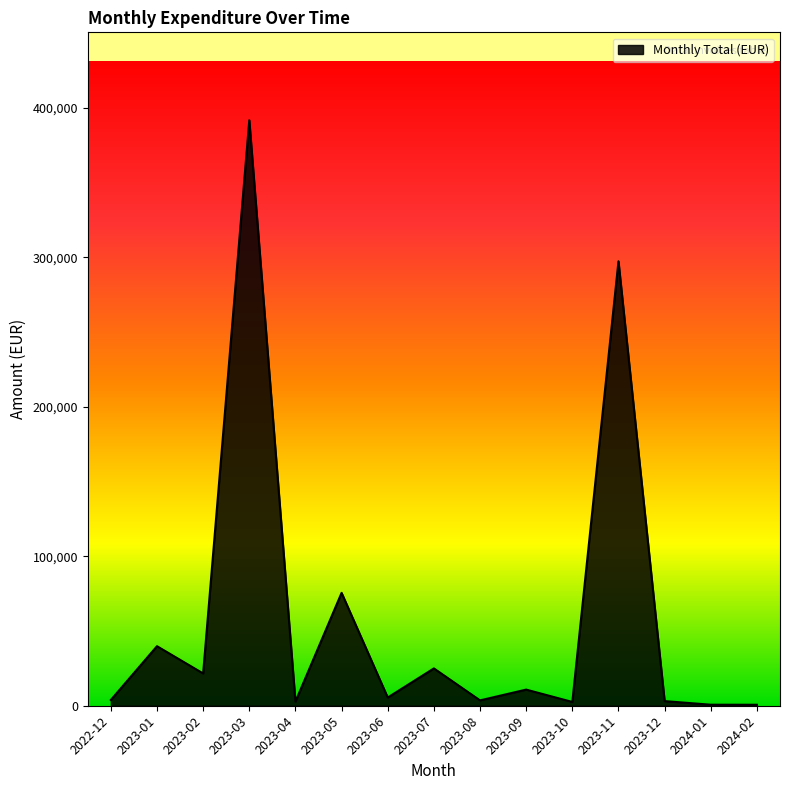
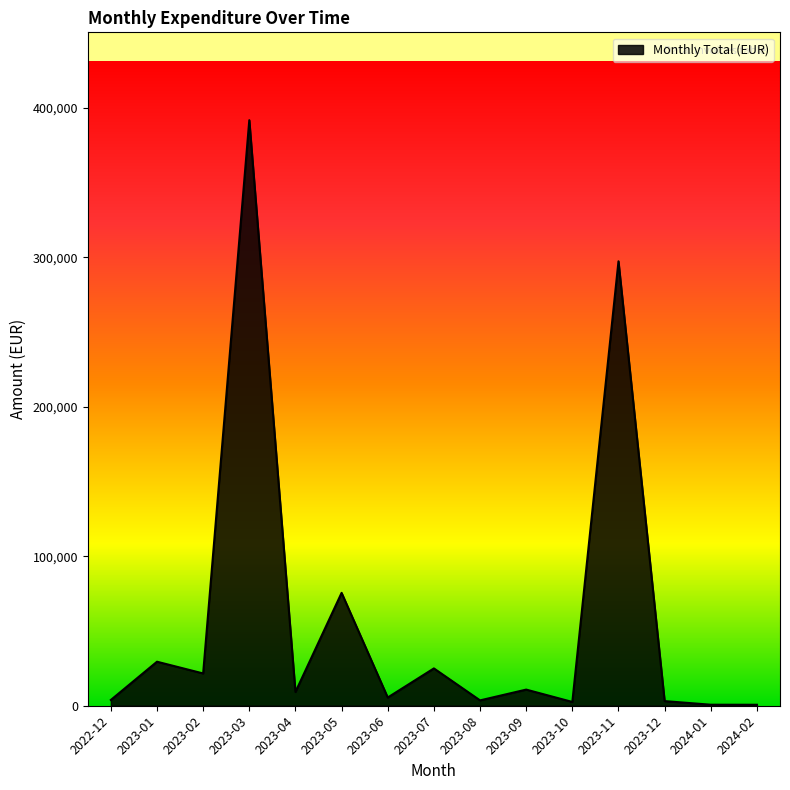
2023-01: 40,000 -> 29,000
2023-04: 3,000 -> 9,000
